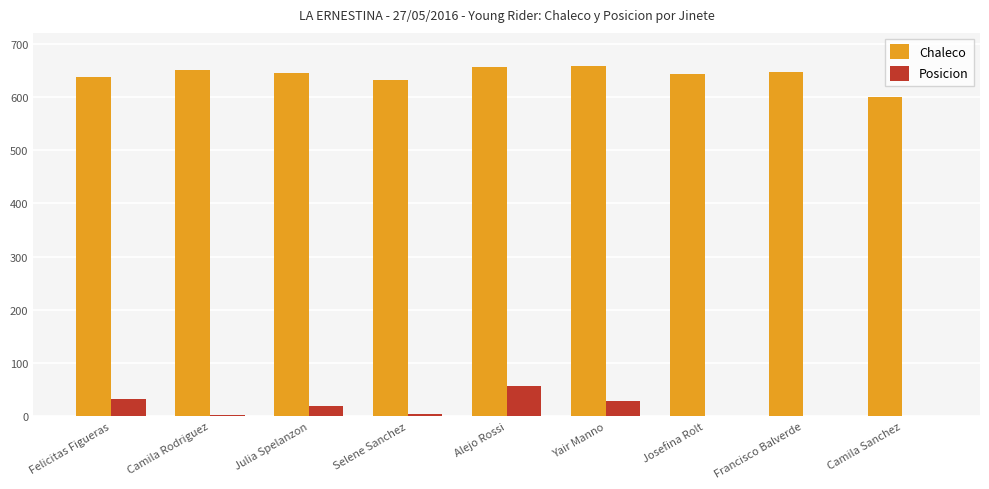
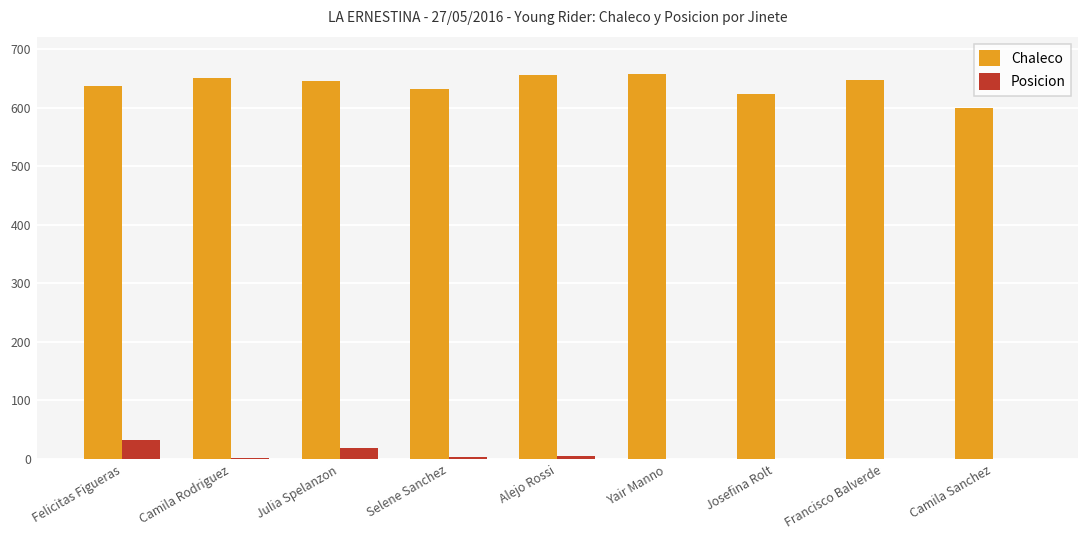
Posicion, Alejo Rossi: 60 -> 10
Posicion, Yair Manno: 30 -> 0
Chaleco, Josefina Rolt: 640 -> 620
